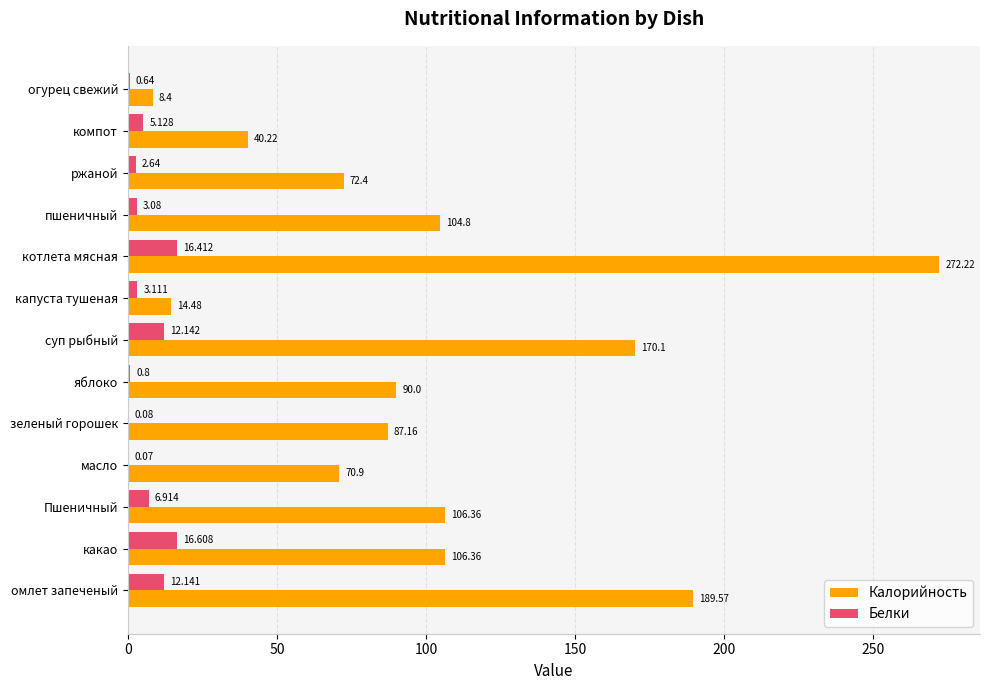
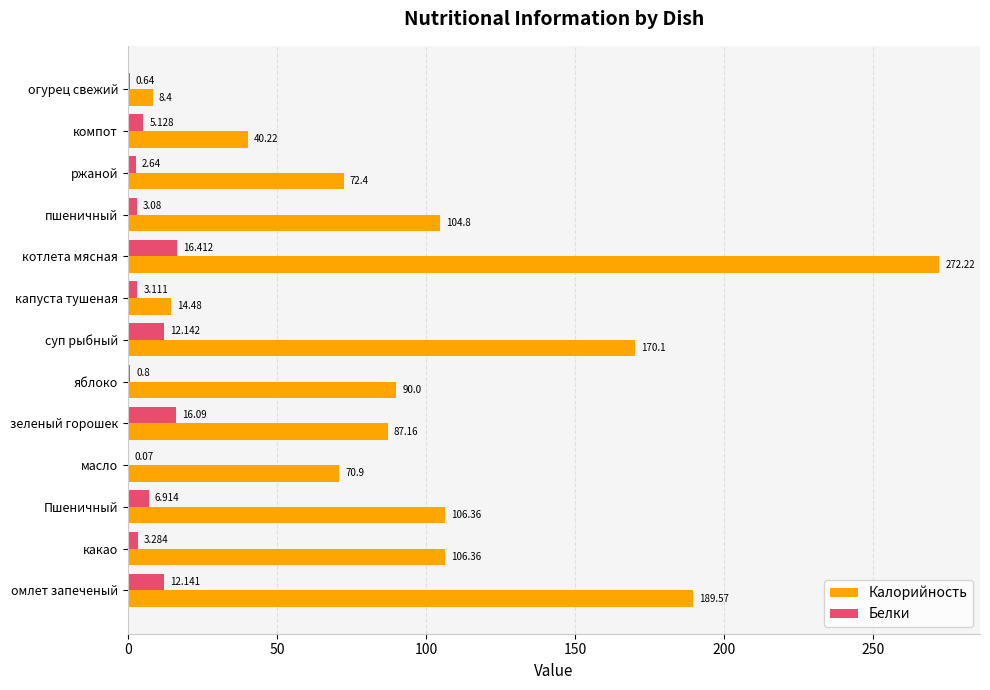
Белки, зеленый горошек: 0.08 -> 16.09
Белки, какао: 16.608 -> 3.284
